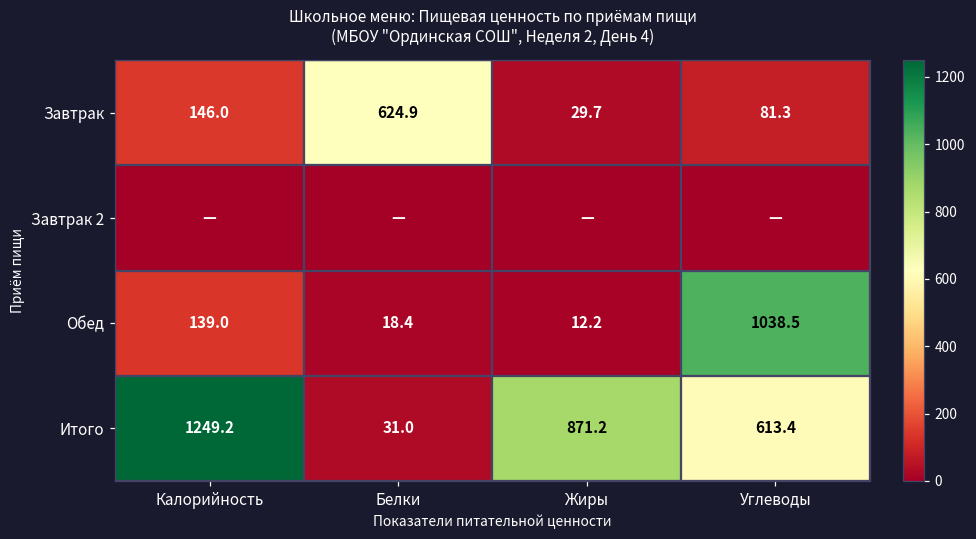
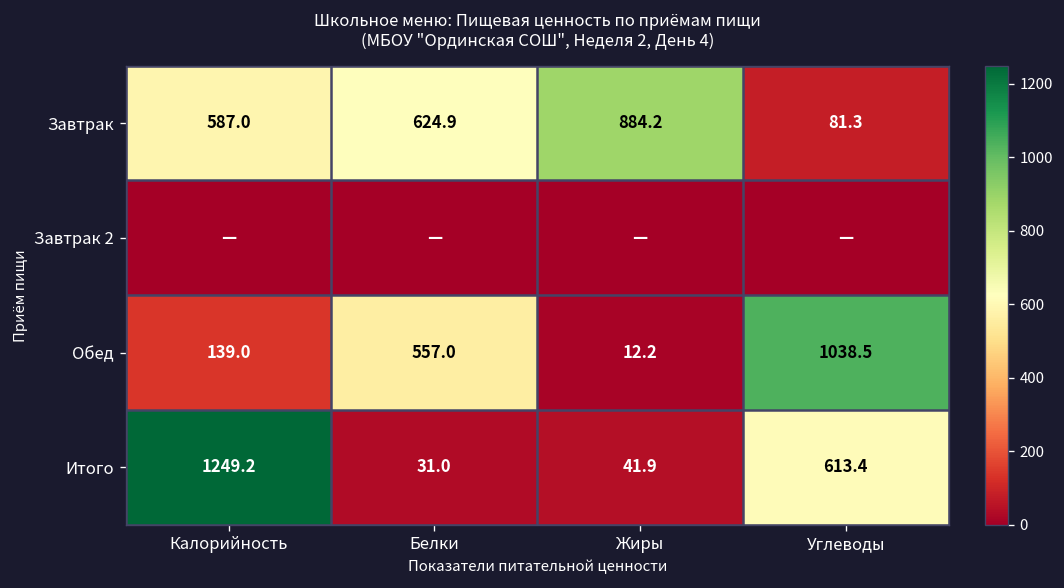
Завтрак, Калорийность: 146.0 -> 587.0
Завтрак, Жиры: 29.7 -> 884.2
Обед, Белки: 18.4 -> 557.0
Итого, Жиры: 871.2 -> 41.9
